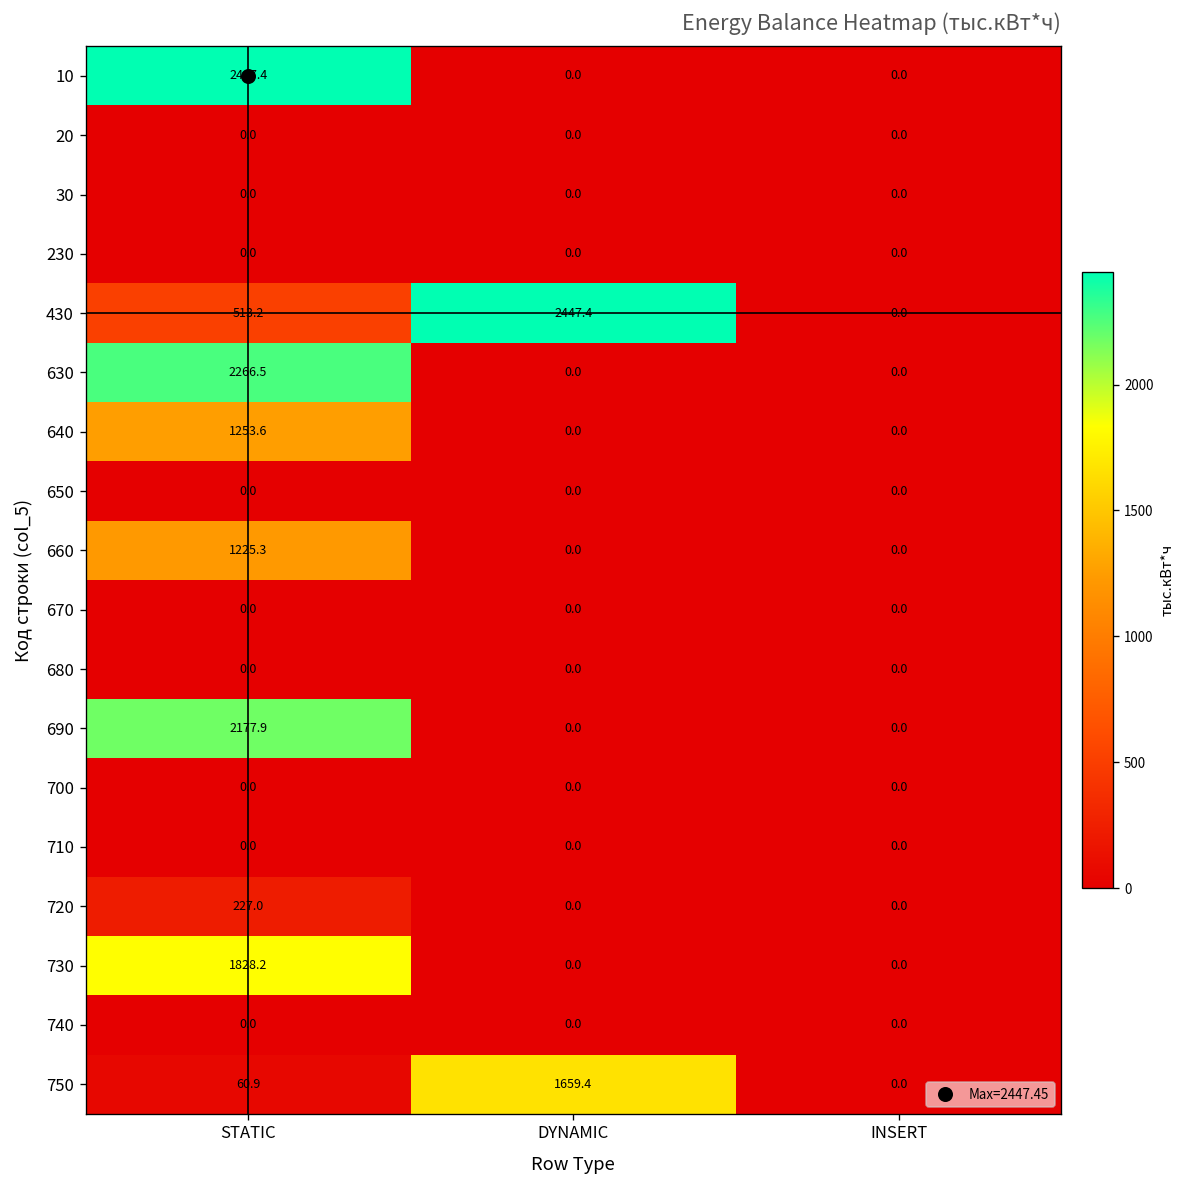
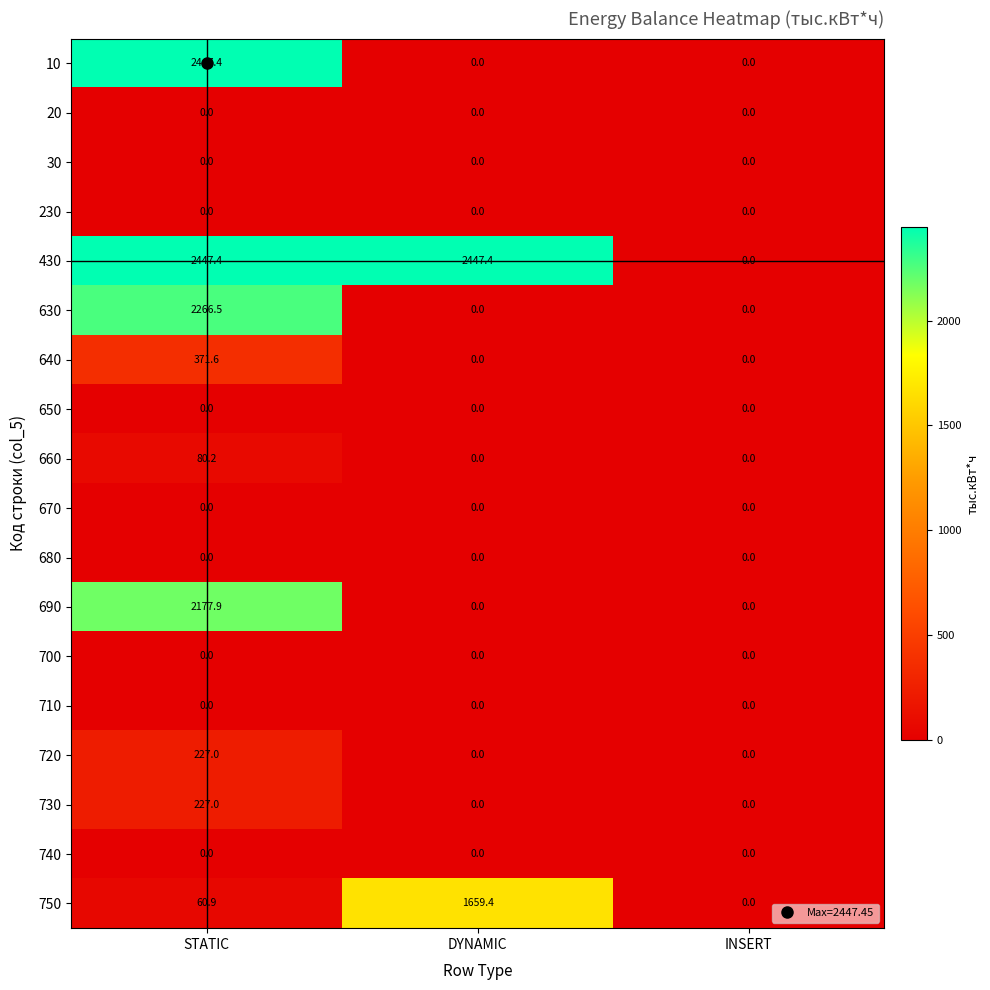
430, STATIC: 513.2 -> 2447.4
640, STATIC: 1253.6 -> 371.6
660, STATIC: 1225.3 -> 80.2
730, STATIC: 1828.2 -> 227.0
